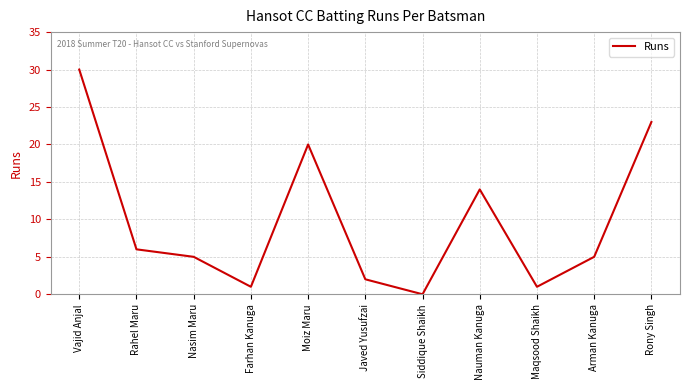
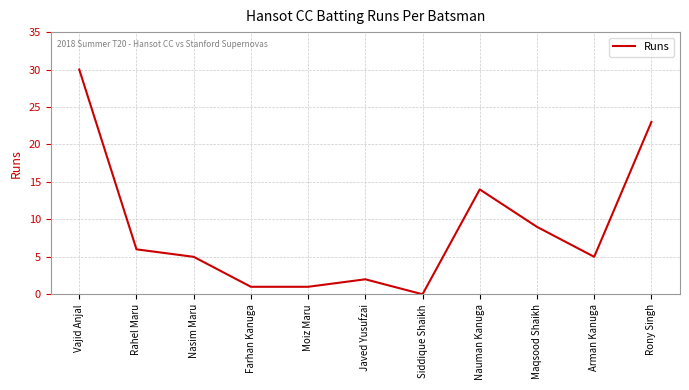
Moiz Maru: 20 -> 1
Maqsood Shaikh: 1 -> 9
